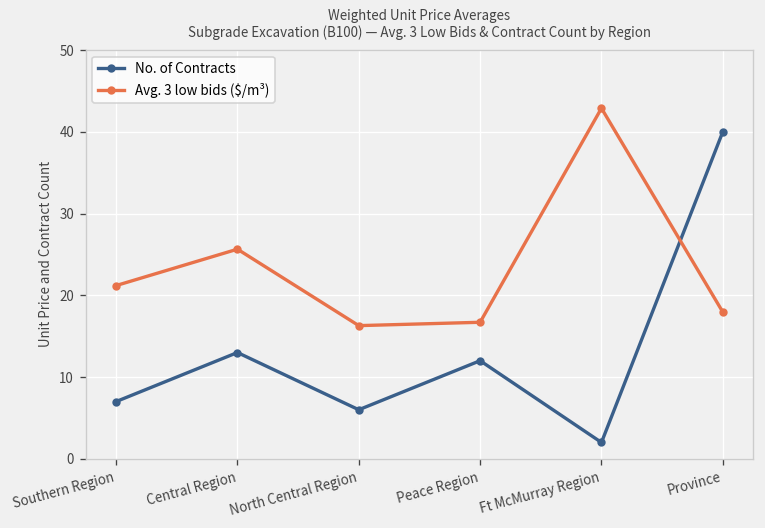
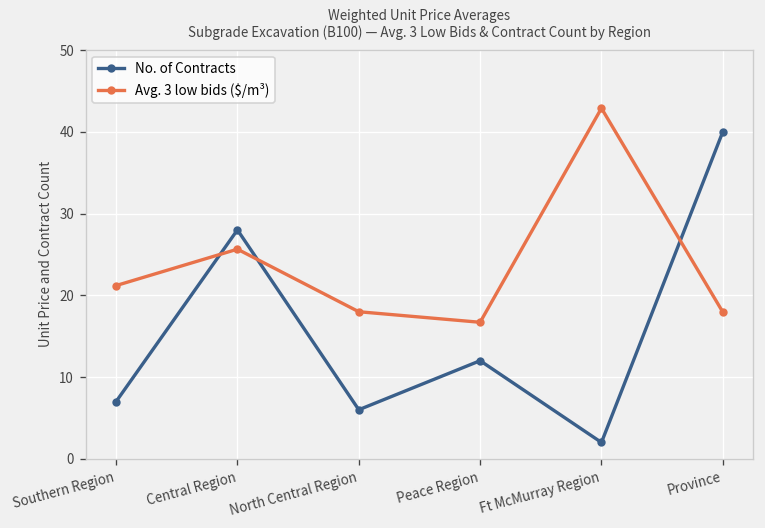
No. of Contracts, Central Region: 13 -> 28
Avg. 3 low bids ($/m³), North Central Region: 16 -> 18
